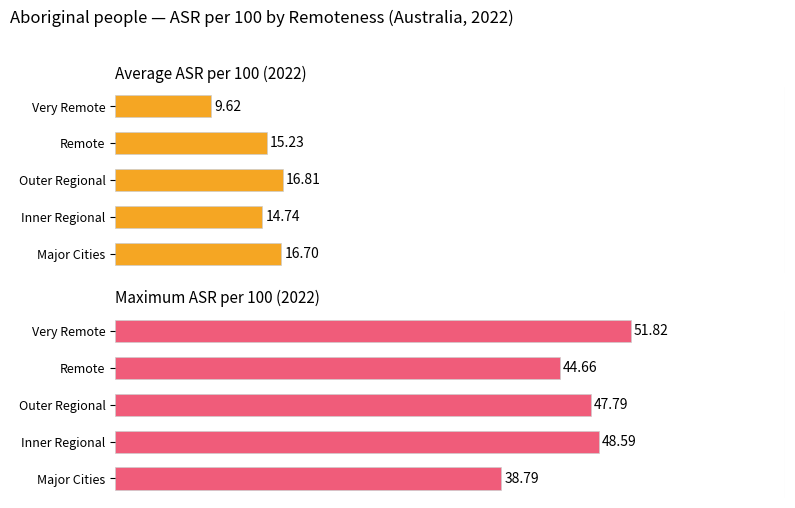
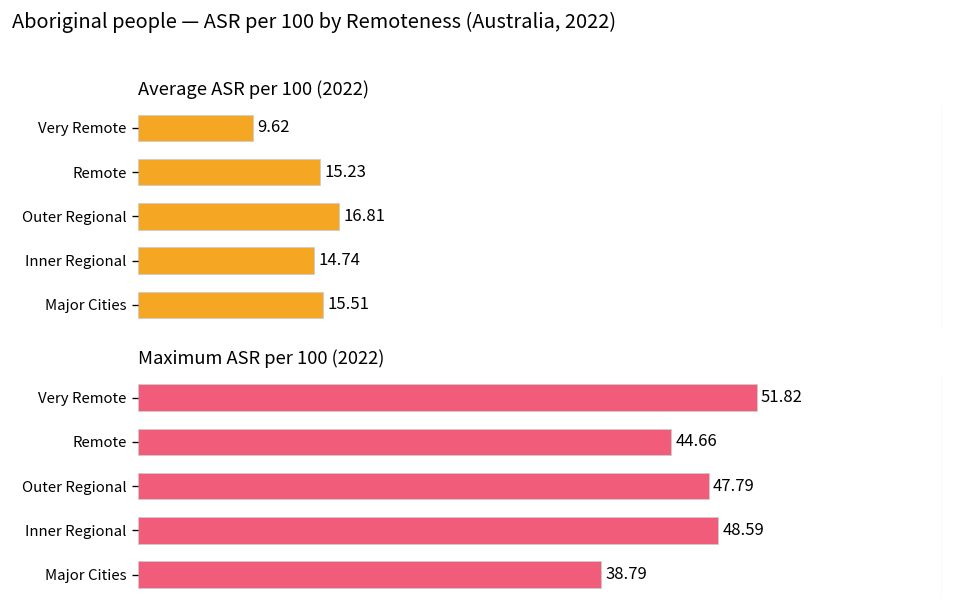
Average ASR per 100 (2022), Major Cities: 16.70 -> 15.51
